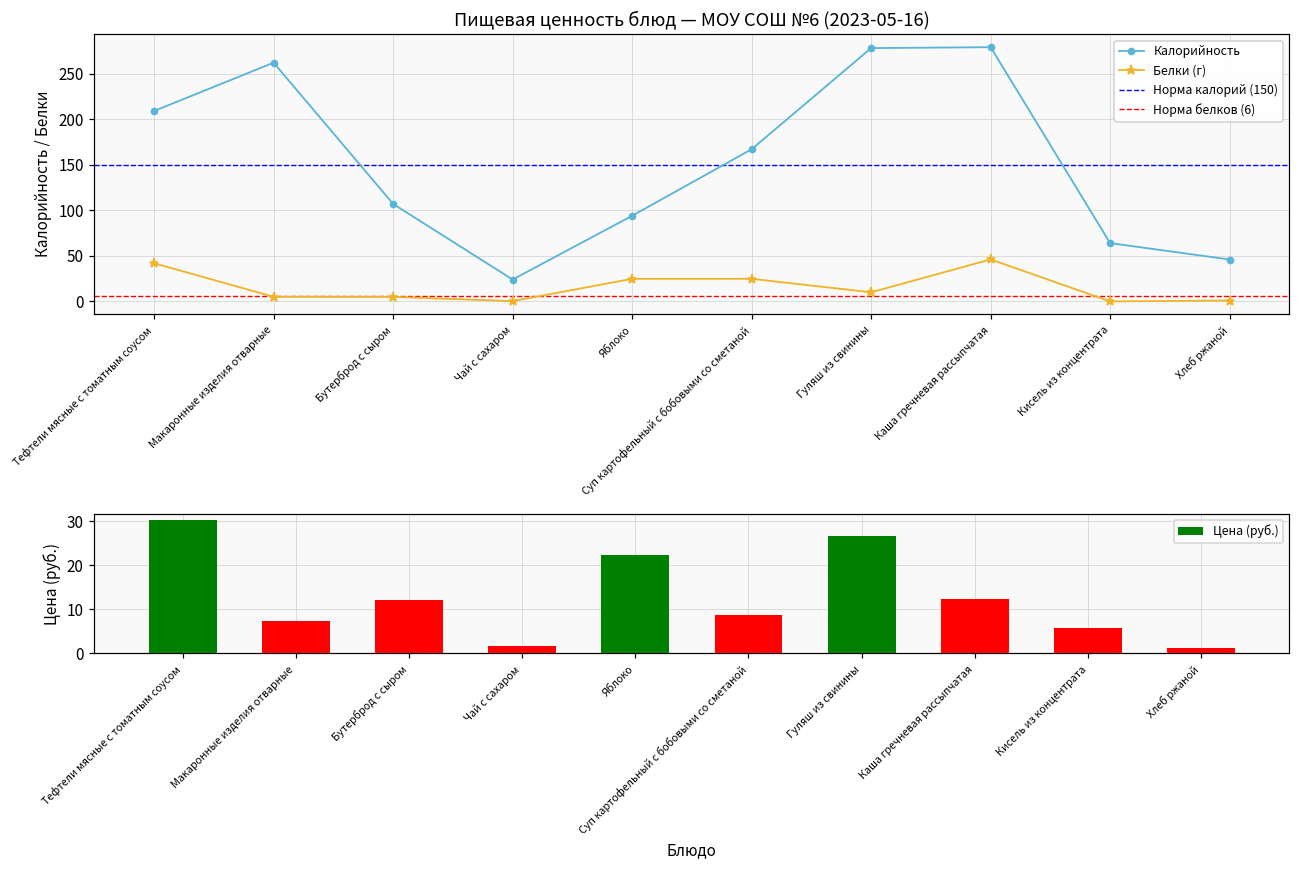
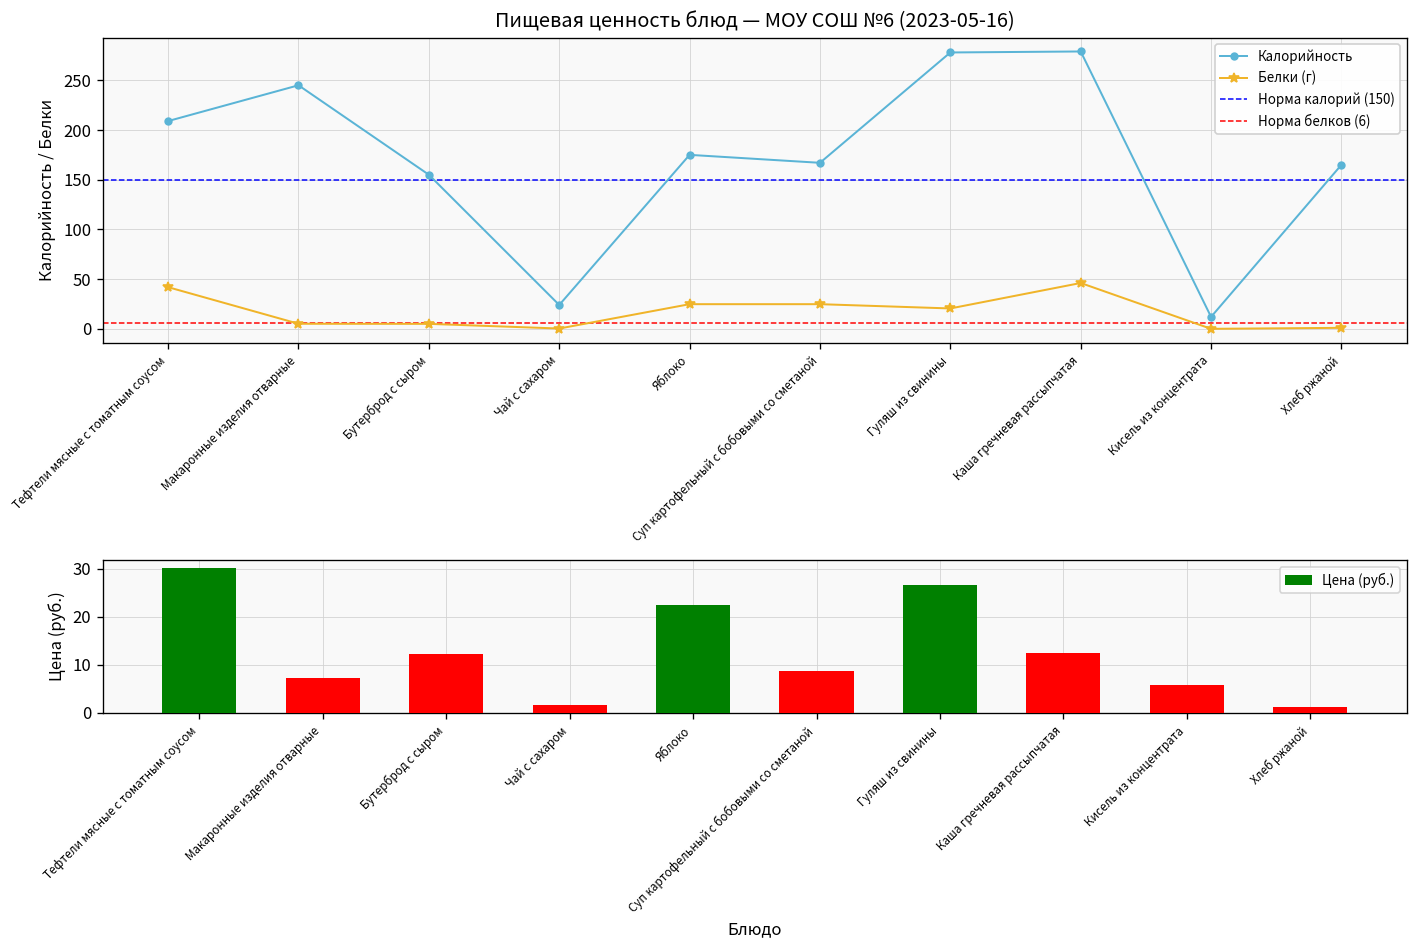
Пищевая ценность блюд — МОУ СОШ №6 (2023-05-16), Калорийность, Макаронные изделия отварные: 260 -> 250
Пищевая ценность блюд — МОУ СОШ №6 (2023-05-16), Калорийность, Бутерброд с сыром: 110 -> 160
Пищевая ценность блюд — МОУ СОШ №6 (2023-05-16), Калорийность, Яблоко: 90 -> 180
Пищевая ценность блюд — МОУ СОШ №6 (2023-05-16), Белки (г), Гуляш из свинины: 10 -> 20
Пищевая ценность блюд — МОУ СОШ №6 (2023-05-16), Калорийность, Кисель из концентрата: 60 -> 10
Пищевая ценность блюд — МОУ СОШ №6 (2023-05-16), Калорийность, Хлеб ржаной: 50 -> 170
